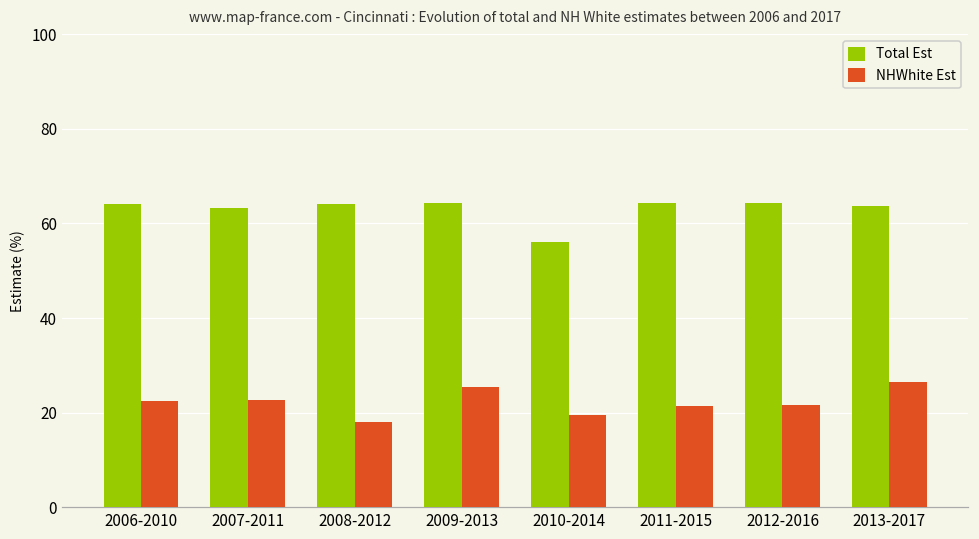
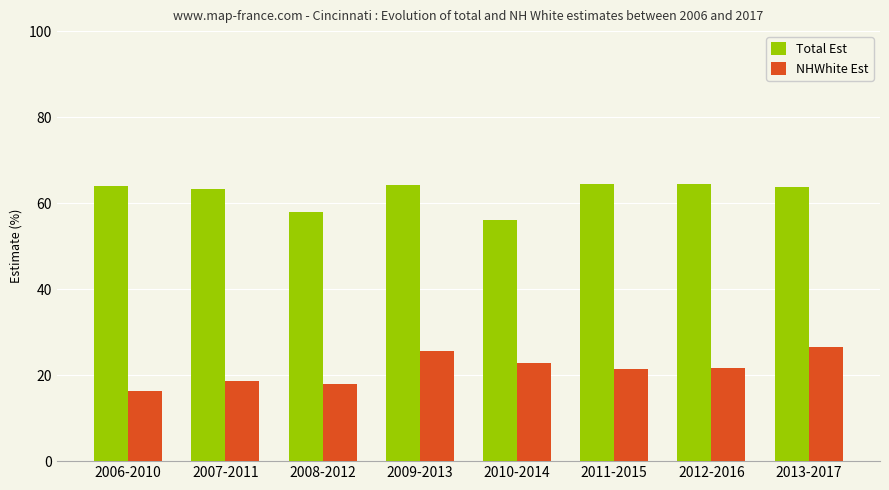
NHWhite Est, 2006-2010: 23 -> 16
NHWhite Est, 2007-2011: 23 -> 19
Total Est, 2008-2012: 64 -> 58
NHWhite Est, 2010-2014: 20 -> 23
